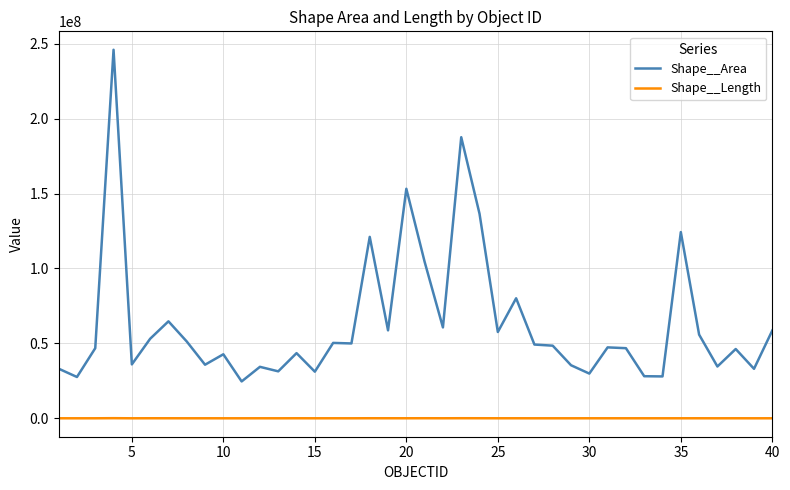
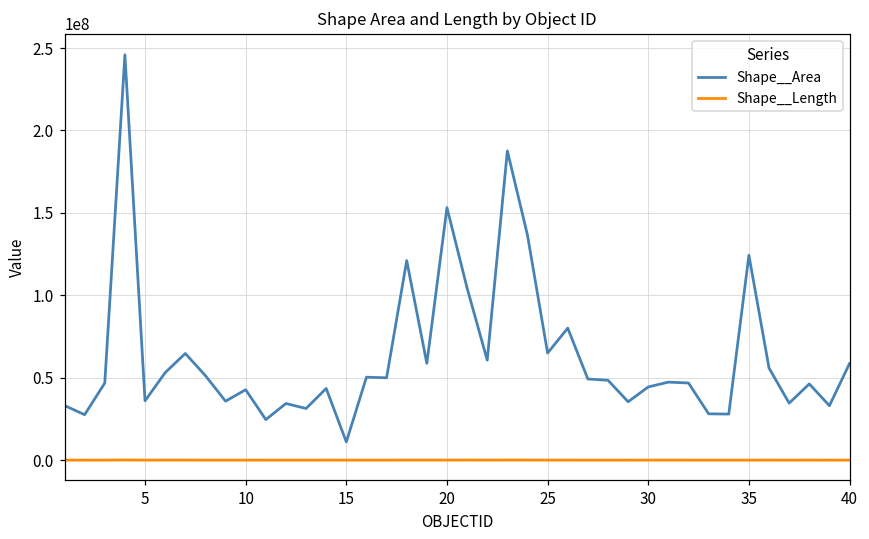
Shape__Area, 15: 31000000 -> 11000000
Shape__Area, 25: 58000000 -> 65000000
Shape__Area, 30: 30000000 -> 44000000
